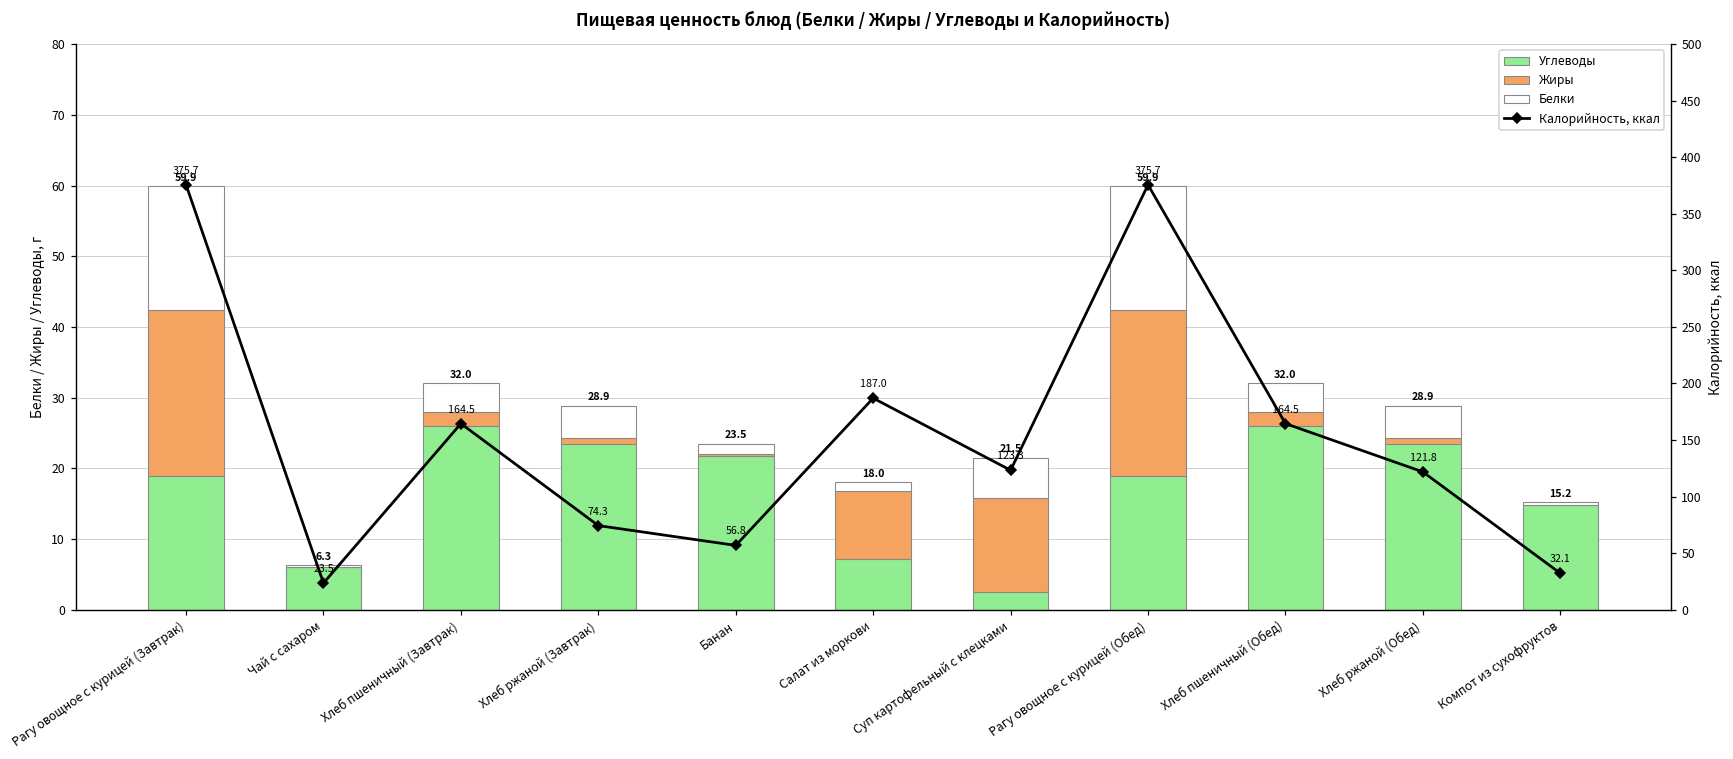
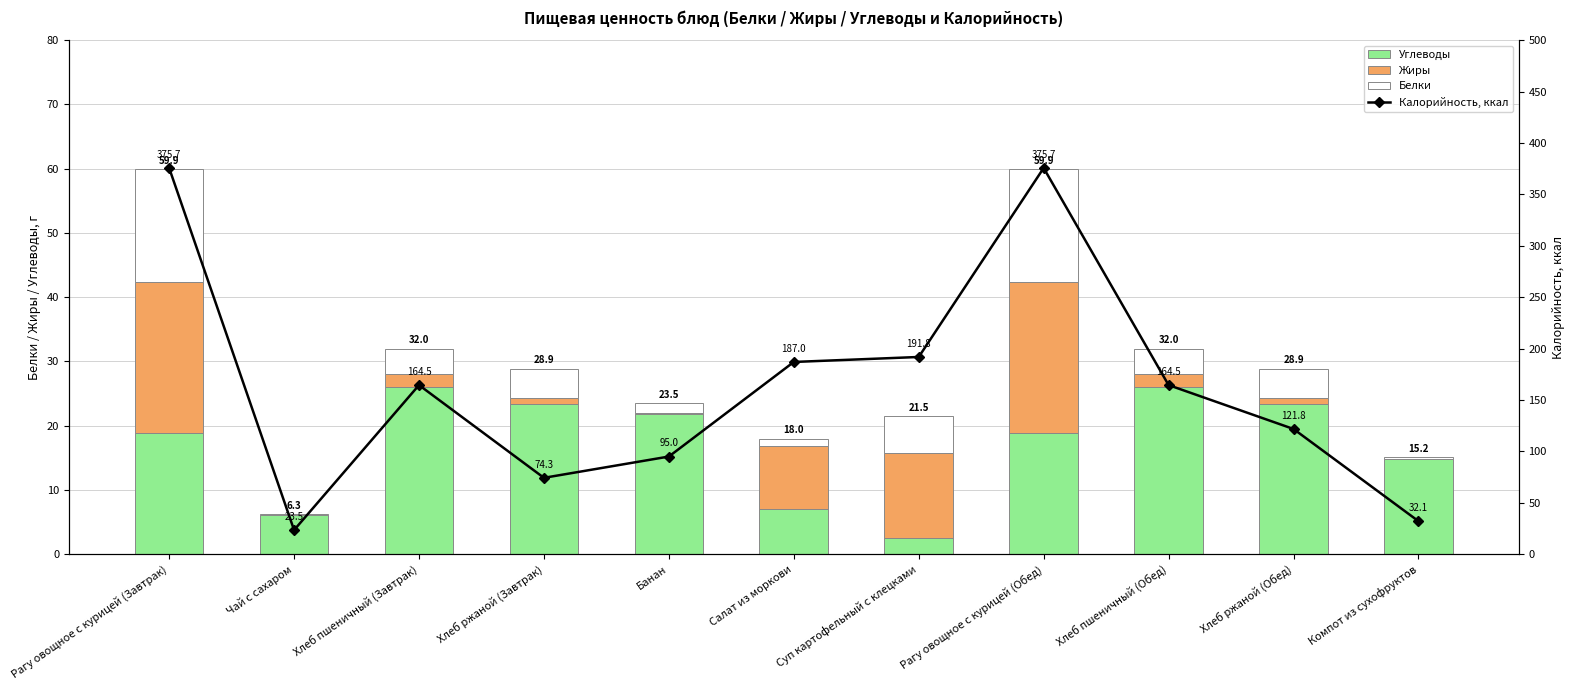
Калорийность, ккал, Банан: 56.8 -> 95.0
Калорийность, ккал, Суп картофельный с клецками: 123.3 -> 191.8
